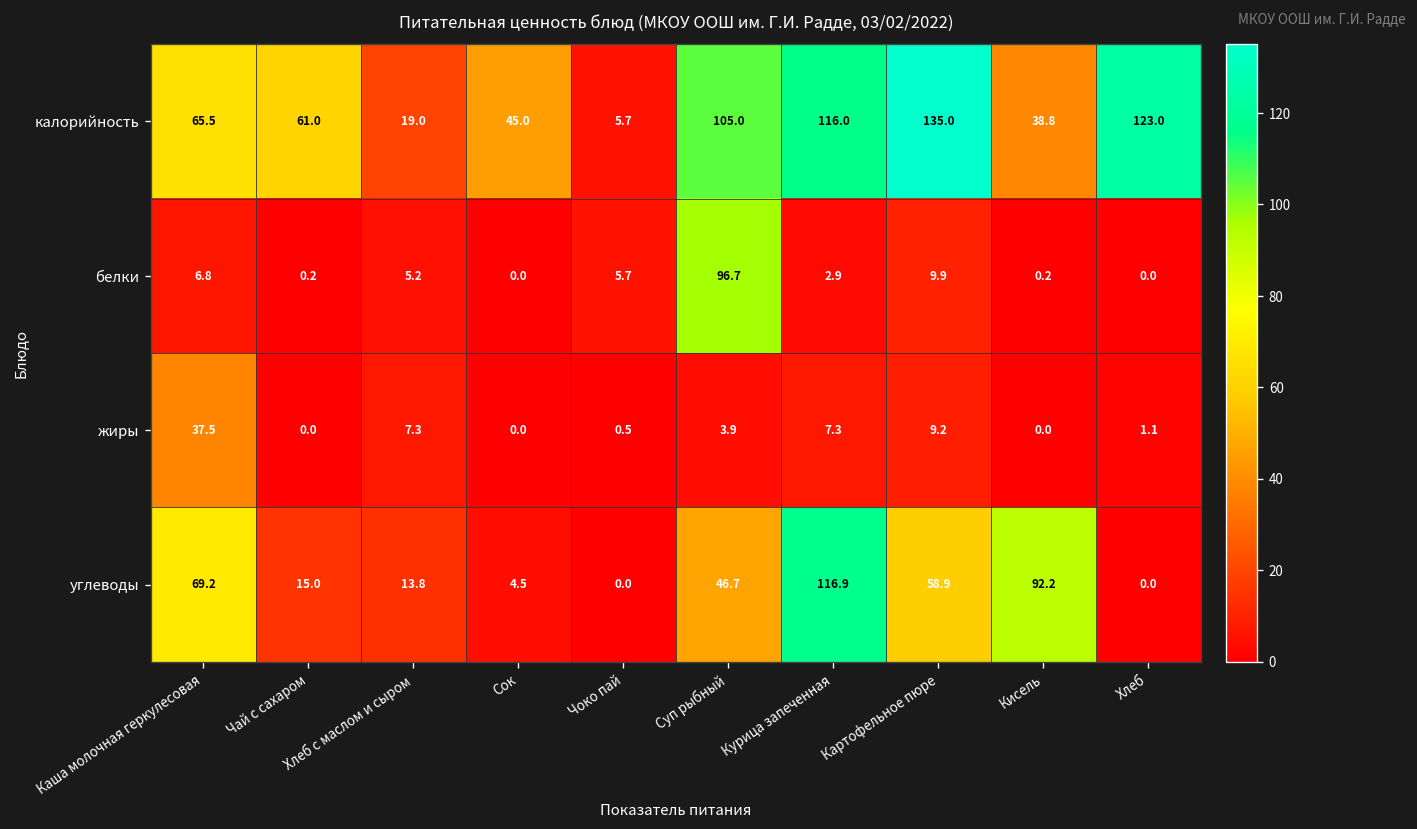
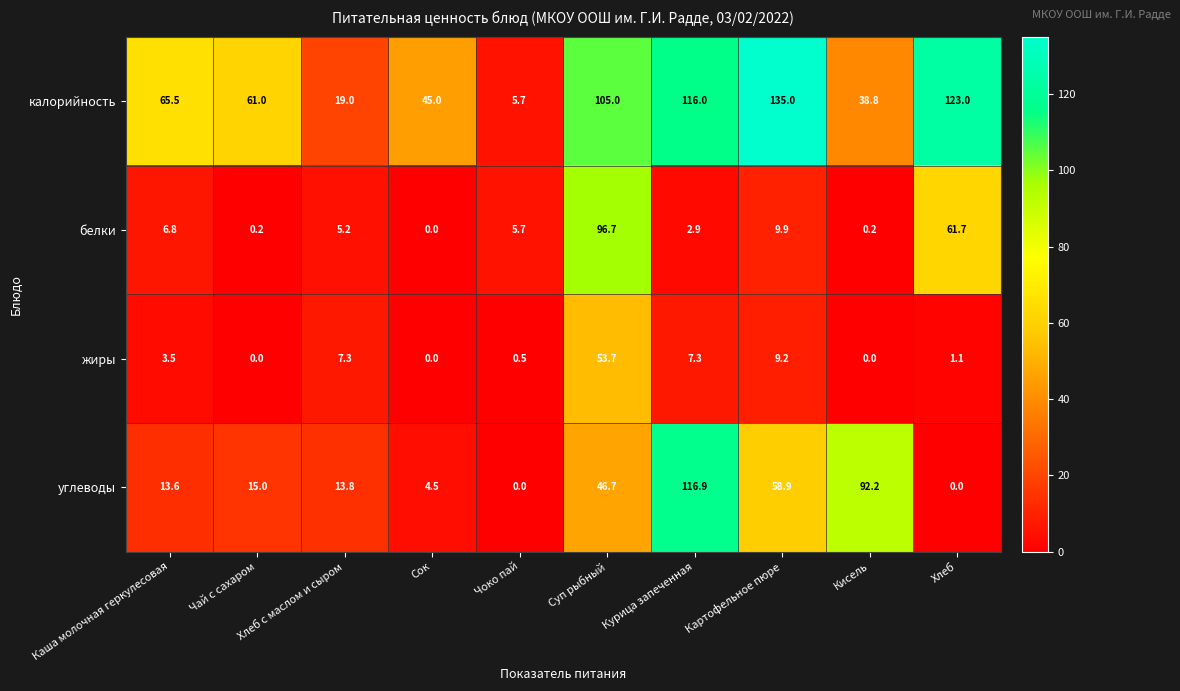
белки, Хлеб: 0.0 -> 61.7
жиры, Каша молочная геркулесовая: 37.5 -> 3.5
жиры, Суп рыбный: 3.9 -> 53.7
углеводы, Каша молочная геркулесовая: 69.2 -> 13.6
